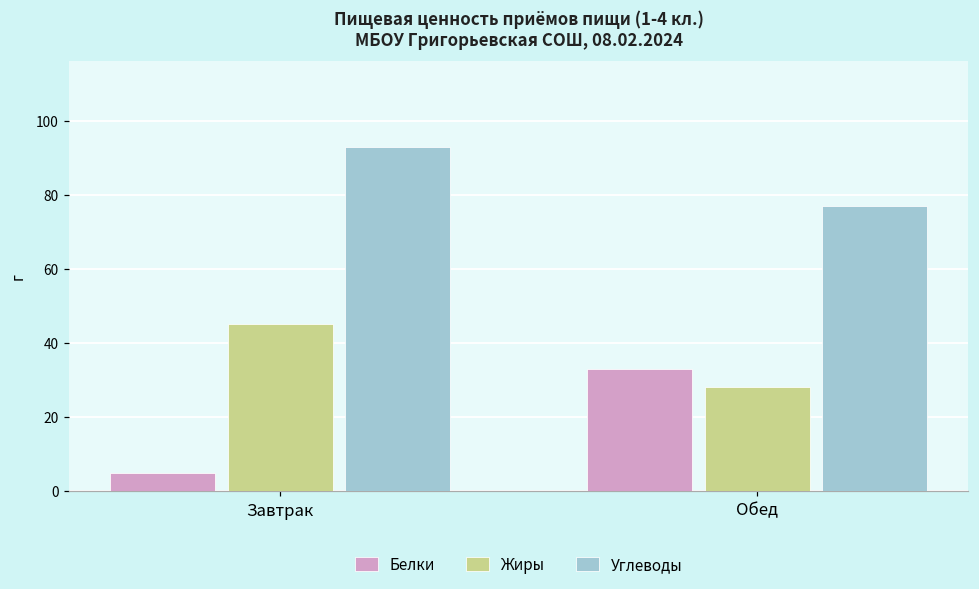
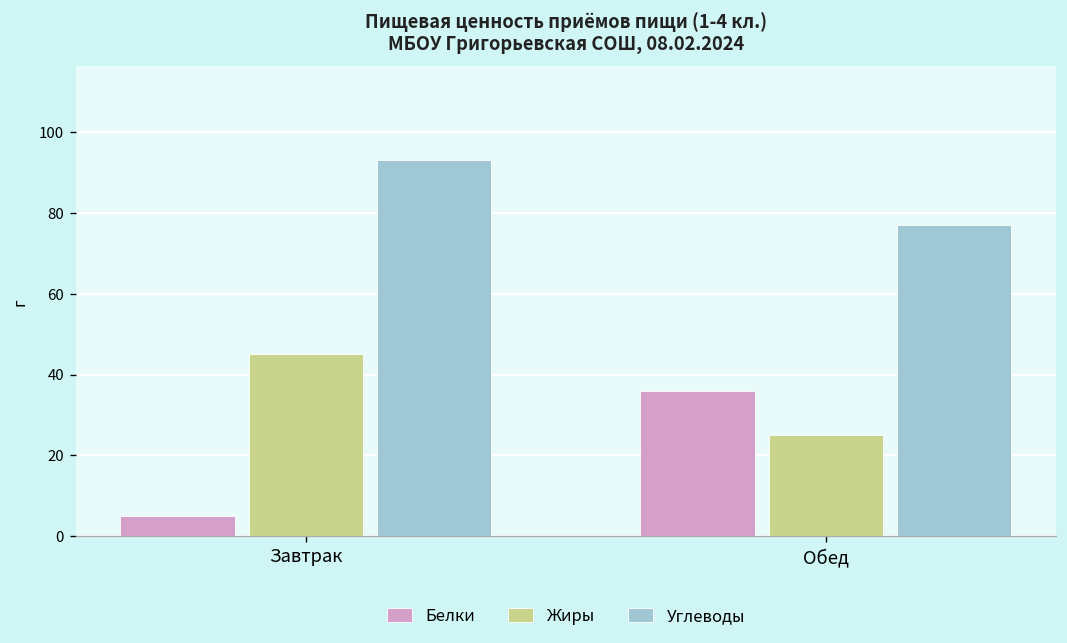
Белки, Обед: 33 -> 36
Жиры, Обед: 28 -> 25
